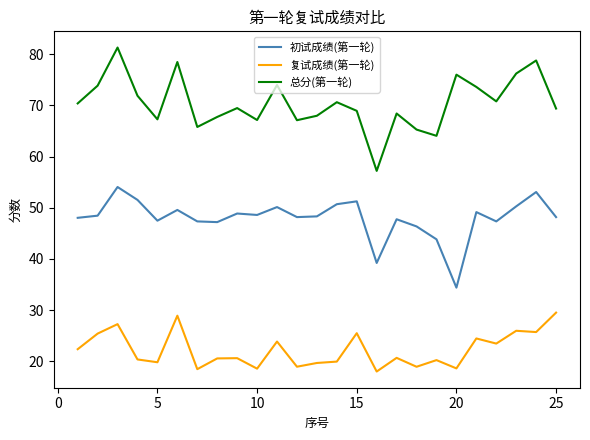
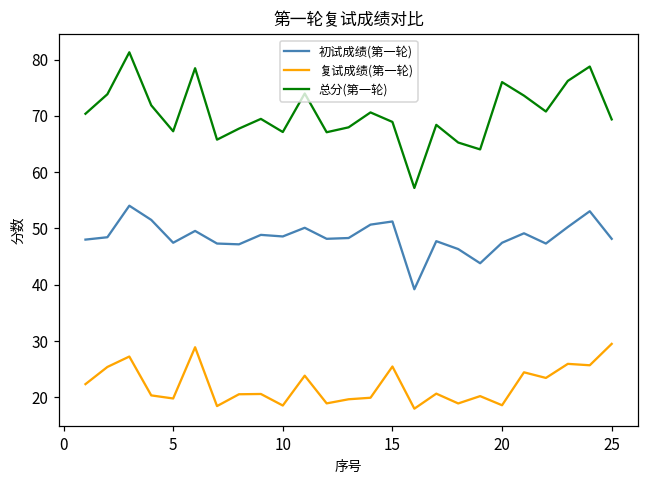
初试成绩(第一轮), 20: 34 -> 47
